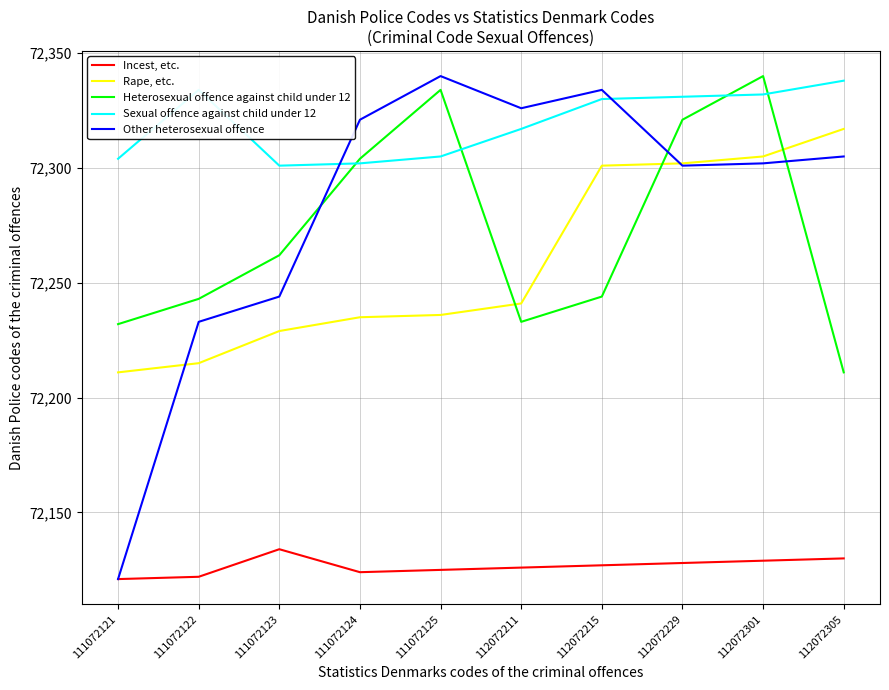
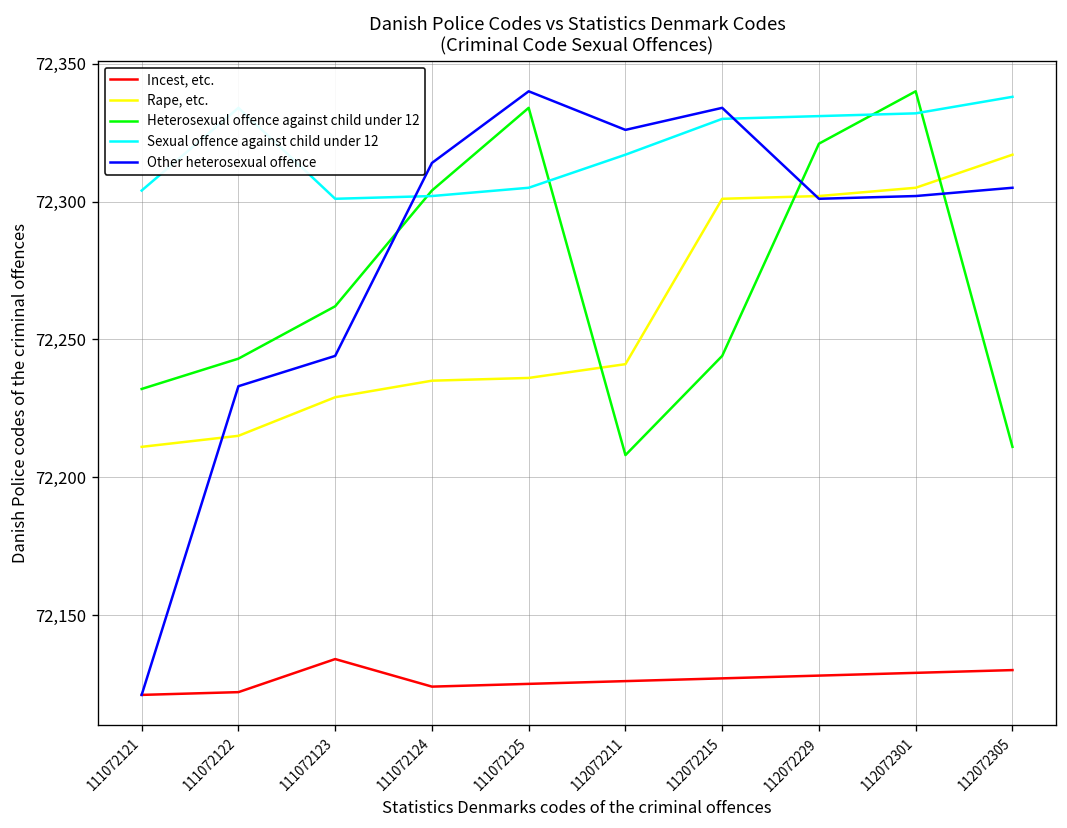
Other heterosexual offence, 111072124: 72,321 -> 72,314
Heterosexual offence against child under 12, 112072211: 72,233 -> 72,208
